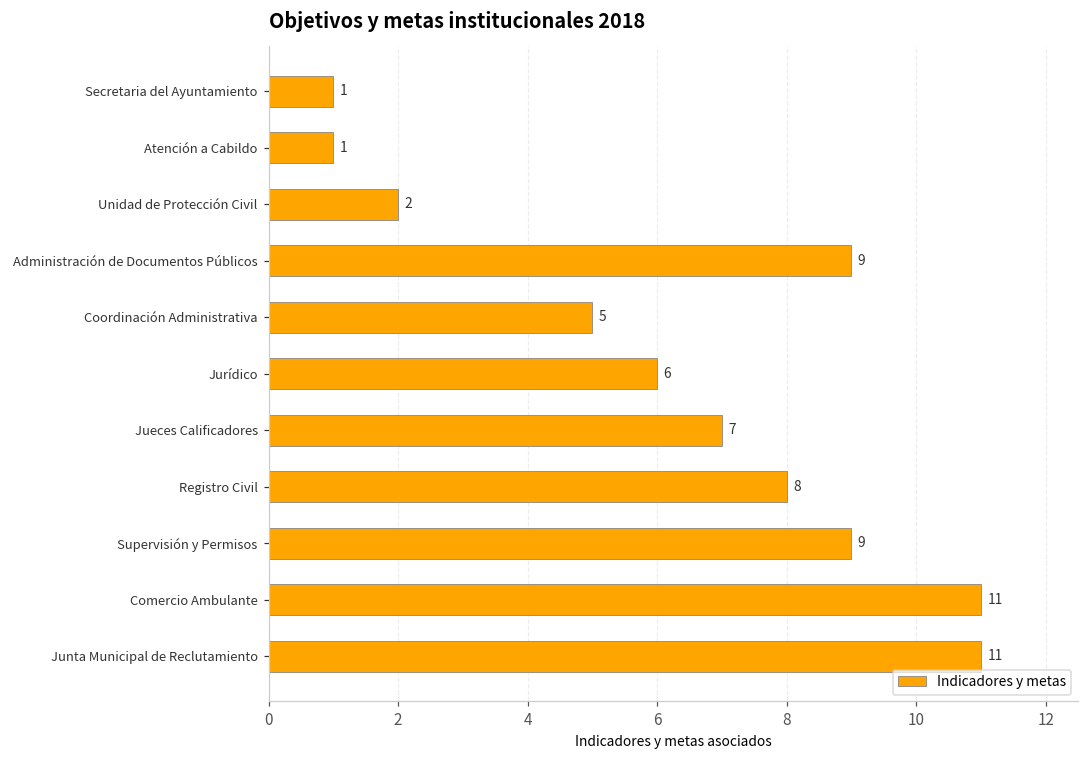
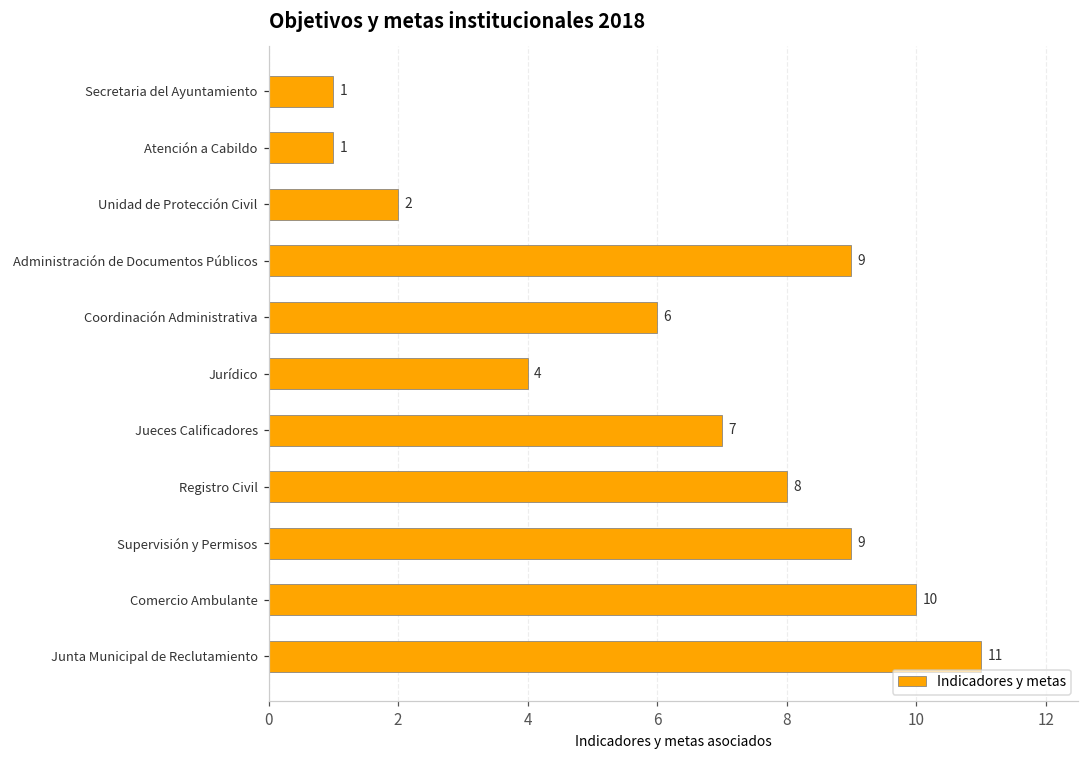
Coordinación Administrativa: 5 -> 6
Jurídico: 6 -> 4
Comercio Ambulante: 11 -> 10
